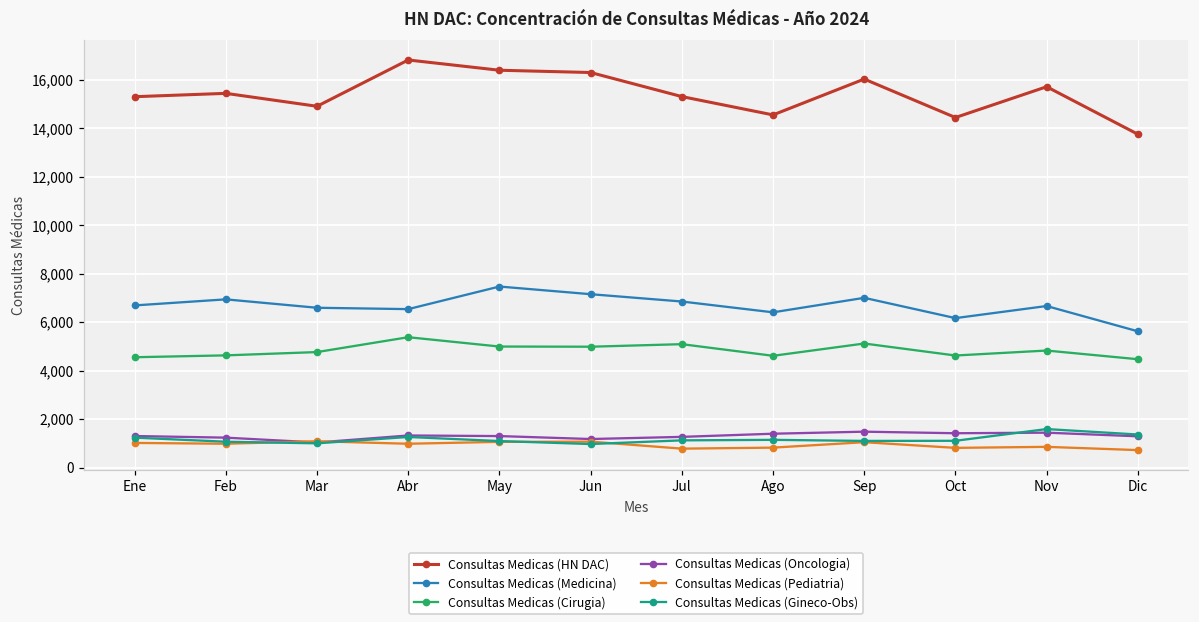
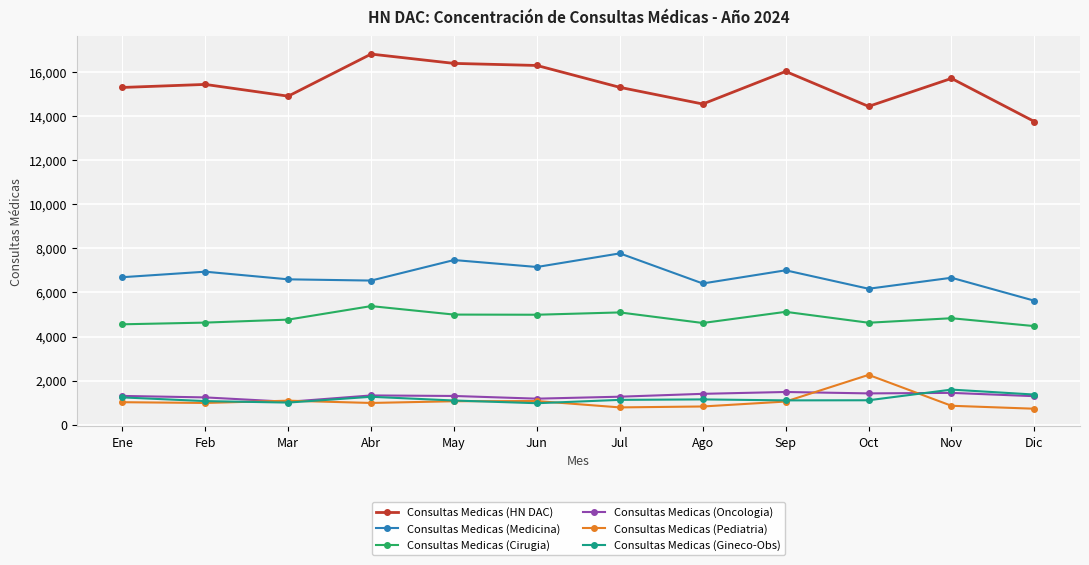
Consultas Medicas (Medicina), Jul: 6,900 -> 7,800
Consultas Medicas (Pediatria), Oct: 800 -> 2,300
